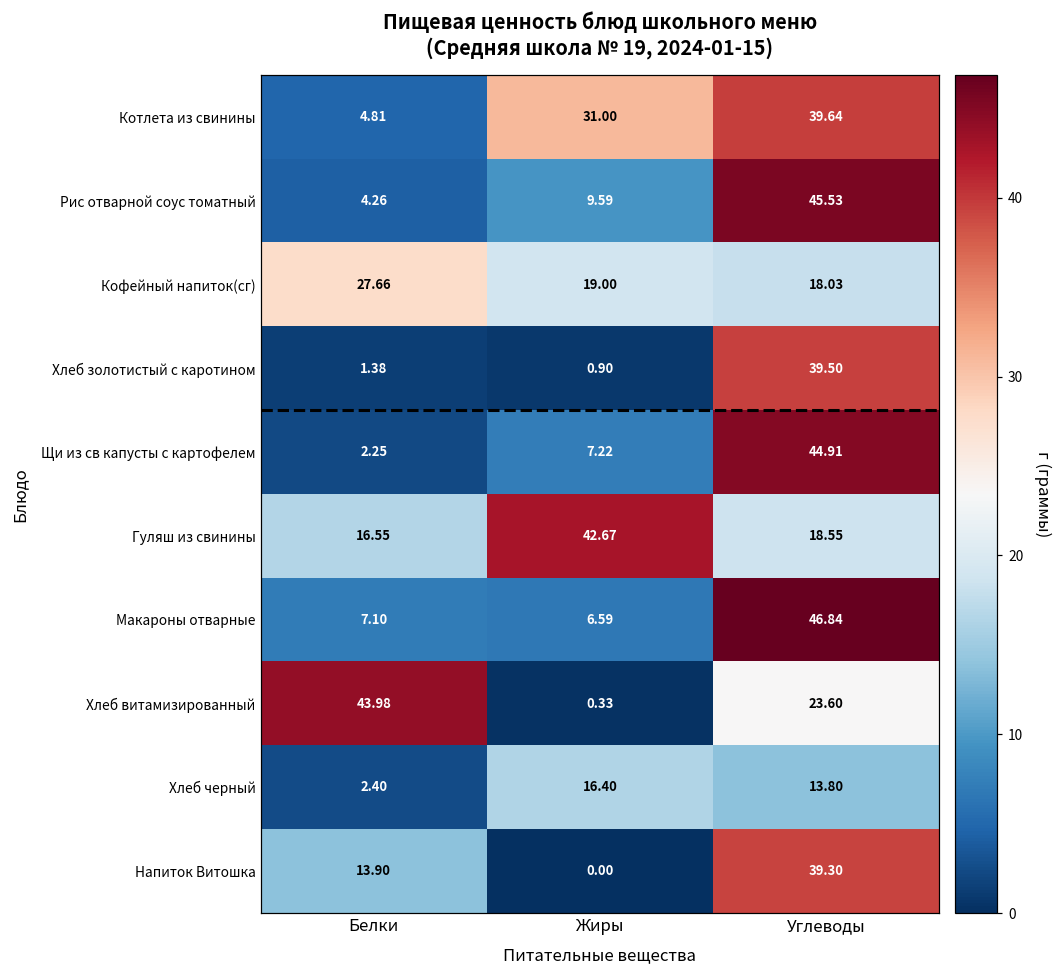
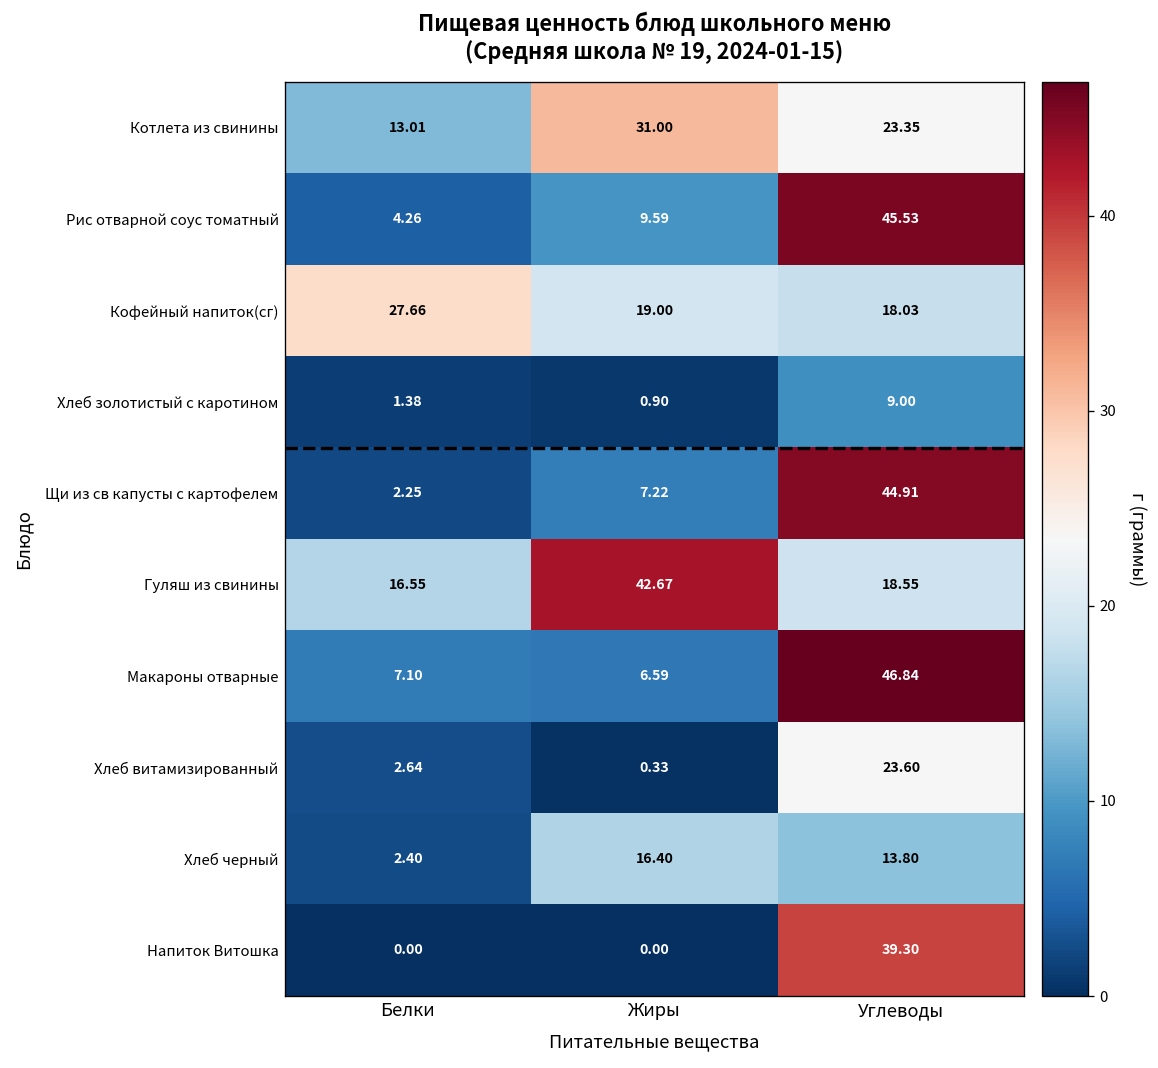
Котлета из свинины, Белки: 4.81 -> 13.01
Котлета из свинины, Углеводы: 39.64 -> 23.35
Хлеб золотистый с каротином, Углеводы: 39.50 -> 9.00
Хлеб витамизированный, Белки: 43.98 -> 2.64
Напиток Витошка, Белки: 13.90 -> 0.00
